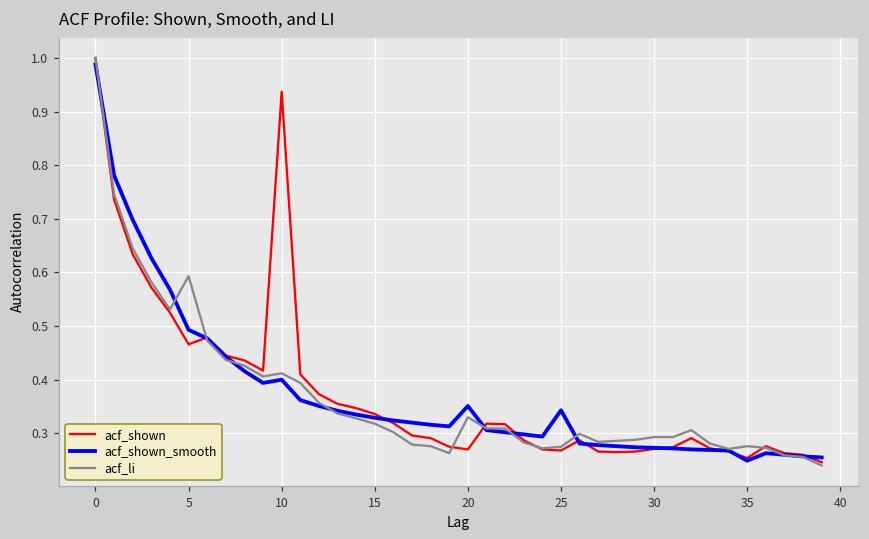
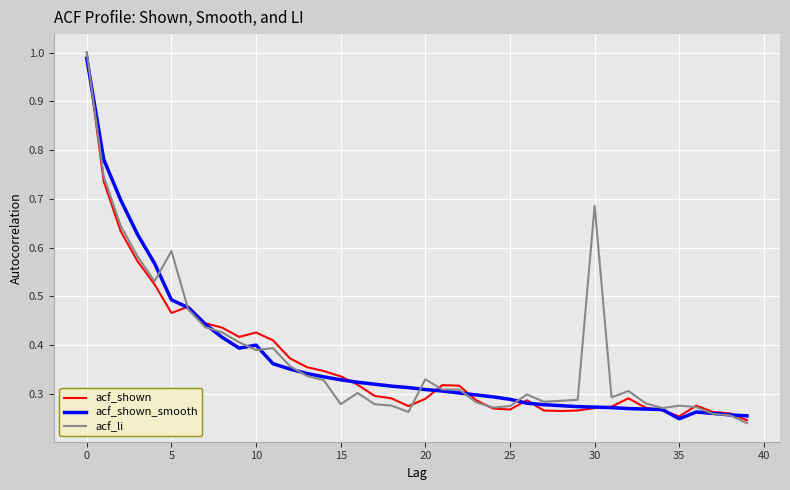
acf_shown, 10: 0.94 -> 0.43
acf_li, 10: 0.41 -> 0.39
acf_li, 15: 0.32 -> 0.28
acf_shown, 20: 0.27 -> 0.29
acf_shown_smooth, 20: 0.35 -> 0.31
acf_shown_smooth, 25: 0.34 -> 0.29
acf_li, 30: 0.29 -> 0.69
